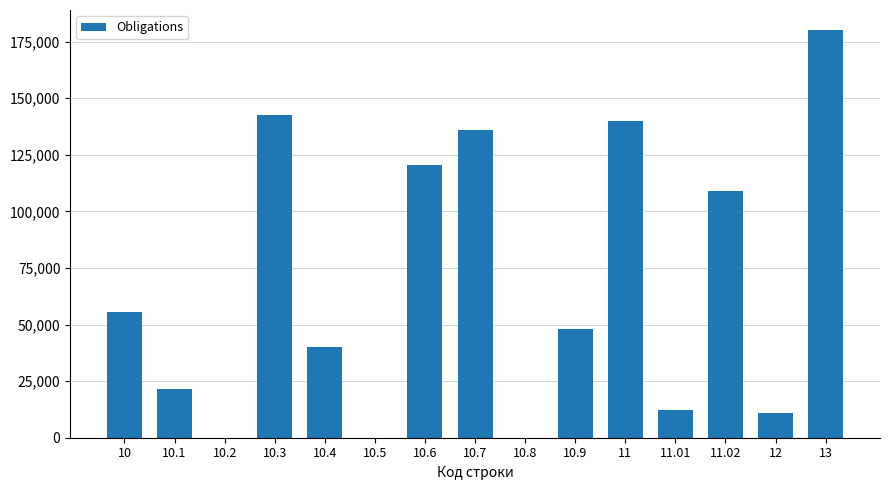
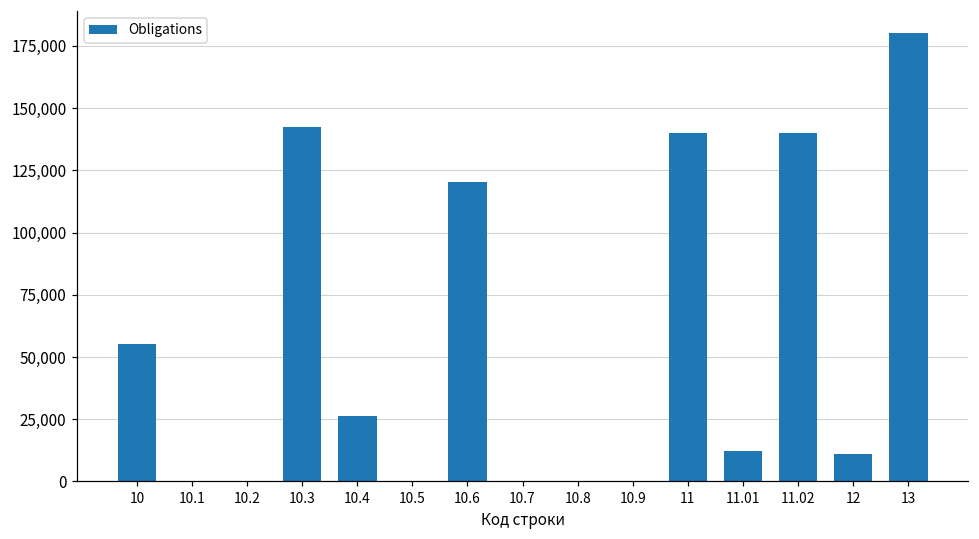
10.1: 22,000 -> 0
10.4: 40,000 -> 26,000
10.7: 136,000 -> 0
10.9: 48,000 -> 0
11.02: 109,000 -> 140,000
